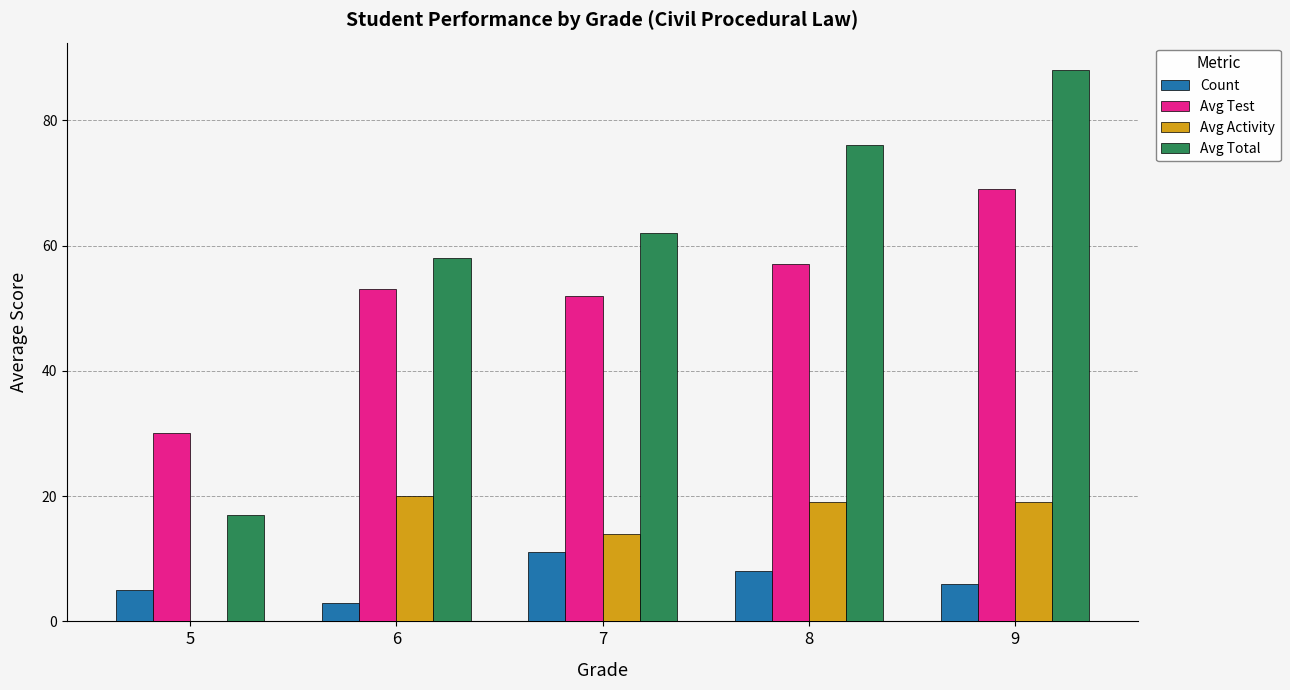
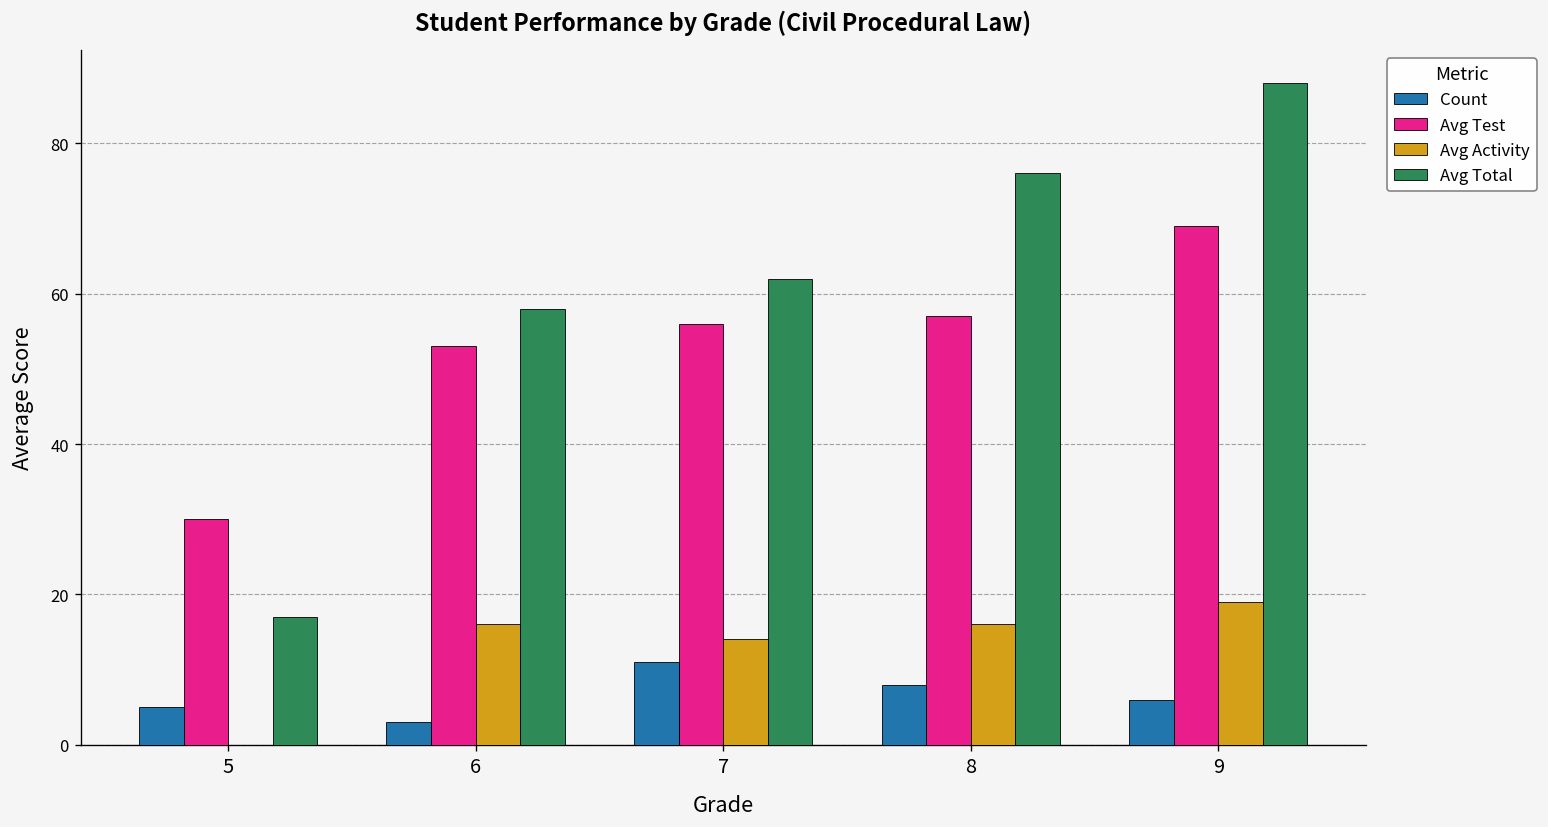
Avg Activity, 6: 20 -> 16
Avg Test, 7: 52 -> 56
Avg Activity, 8: 19 -> 16
